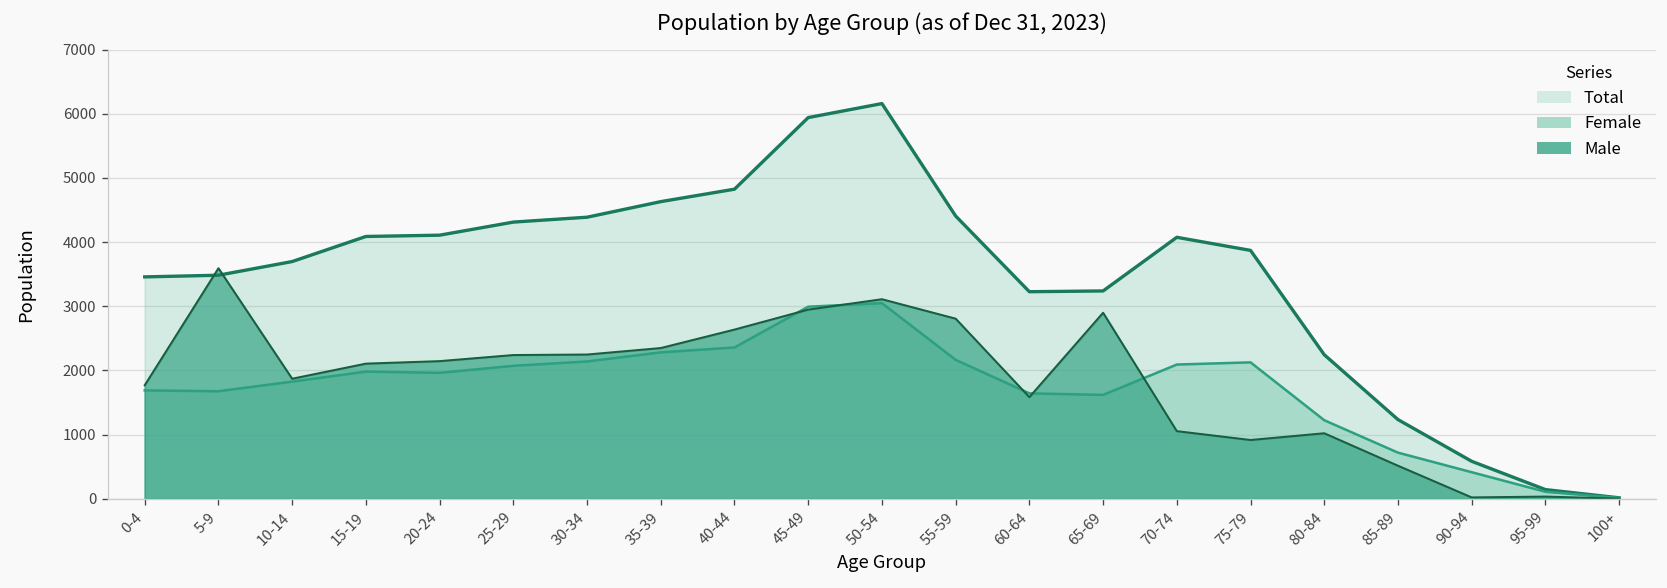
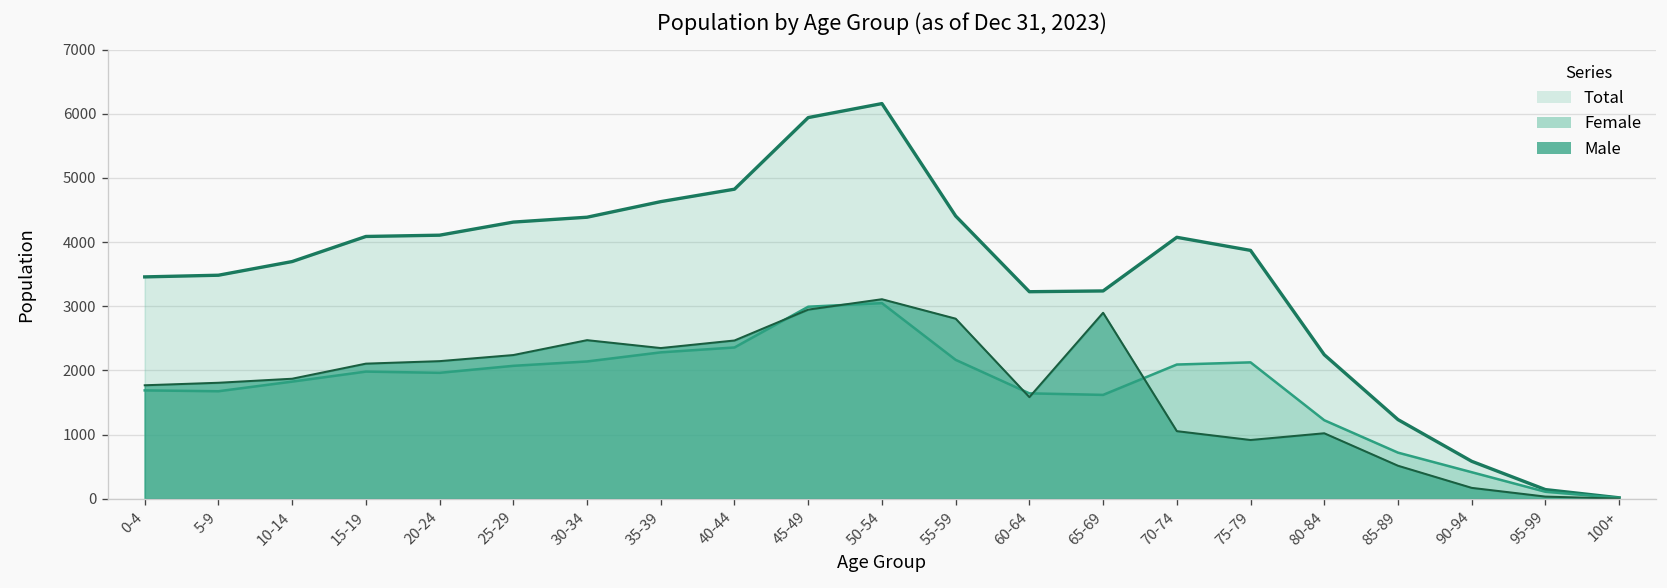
Male, 5-9: 3600 -> 1800
Male, 30-34: 2200 -> 2500
Male, 40-44: 2600 -> 2500
Male, 90-94: 0 -> 200
